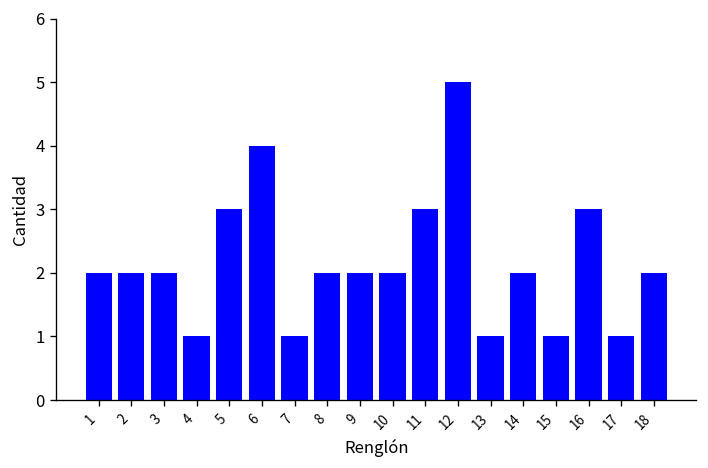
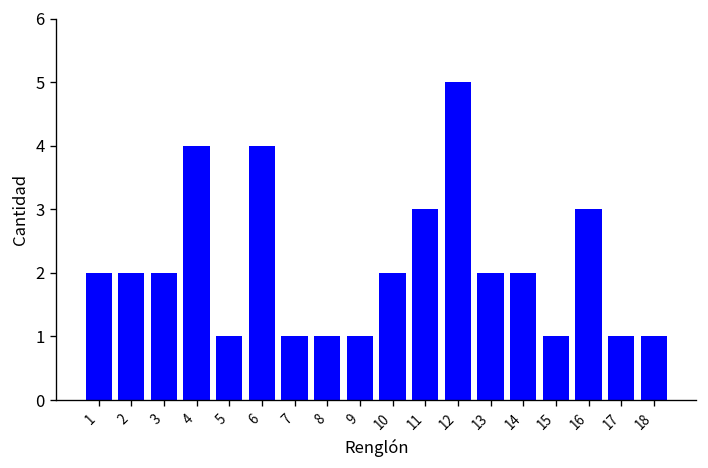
4: 1 -> 4
5: 3 -> 1
8: 2 -> 1
9: 2 -> 1
13: 1 -> 2
18: 2 -> 1
